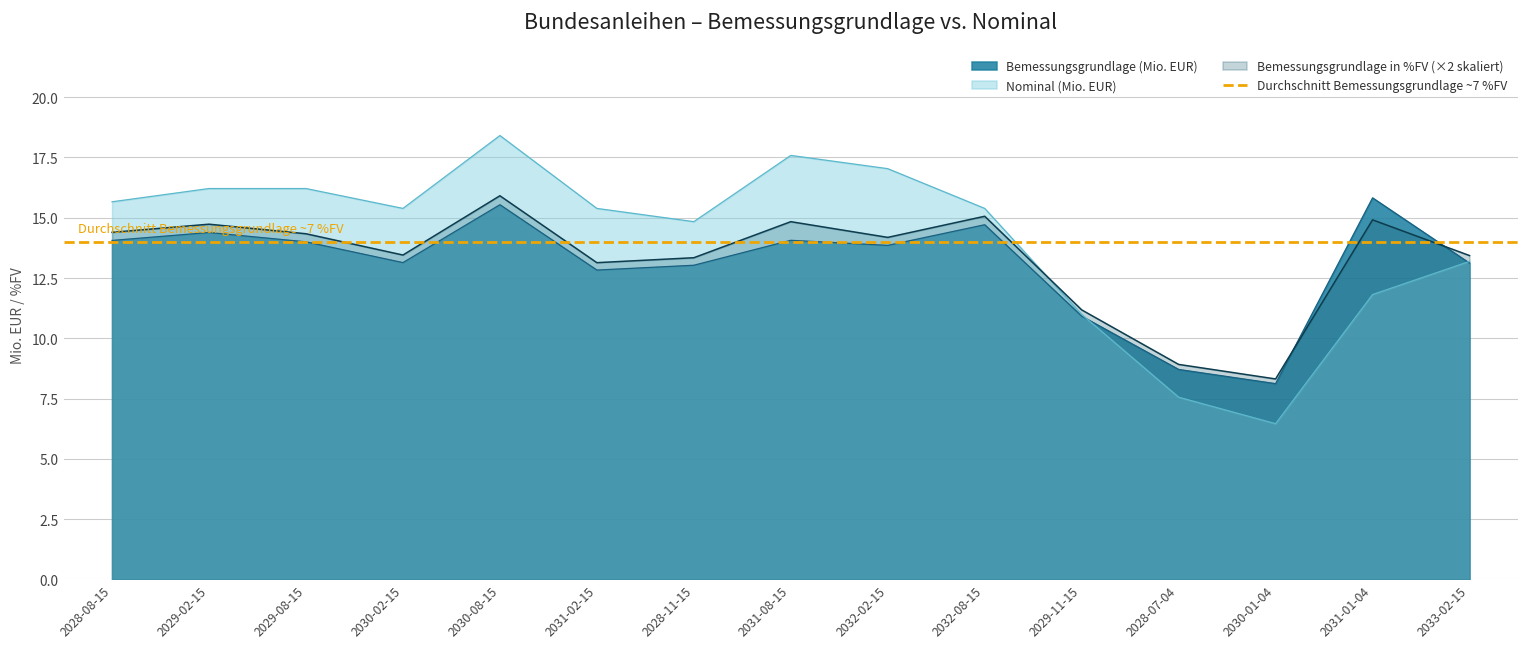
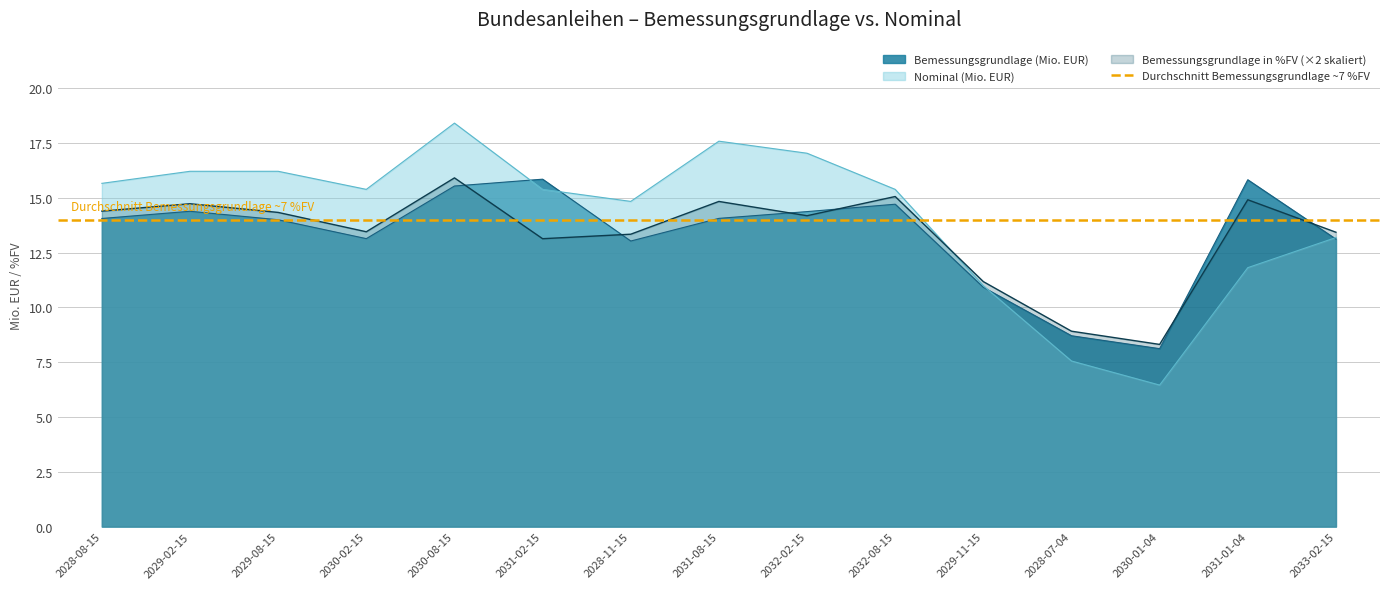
Bemessungsgrundlage (Mio. EUR), 2031-02-15: 12.8 -> 15.9
Bemessungsgrundlage (Mio. EUR), 2032-02-15: 13.9 -> 14.4
